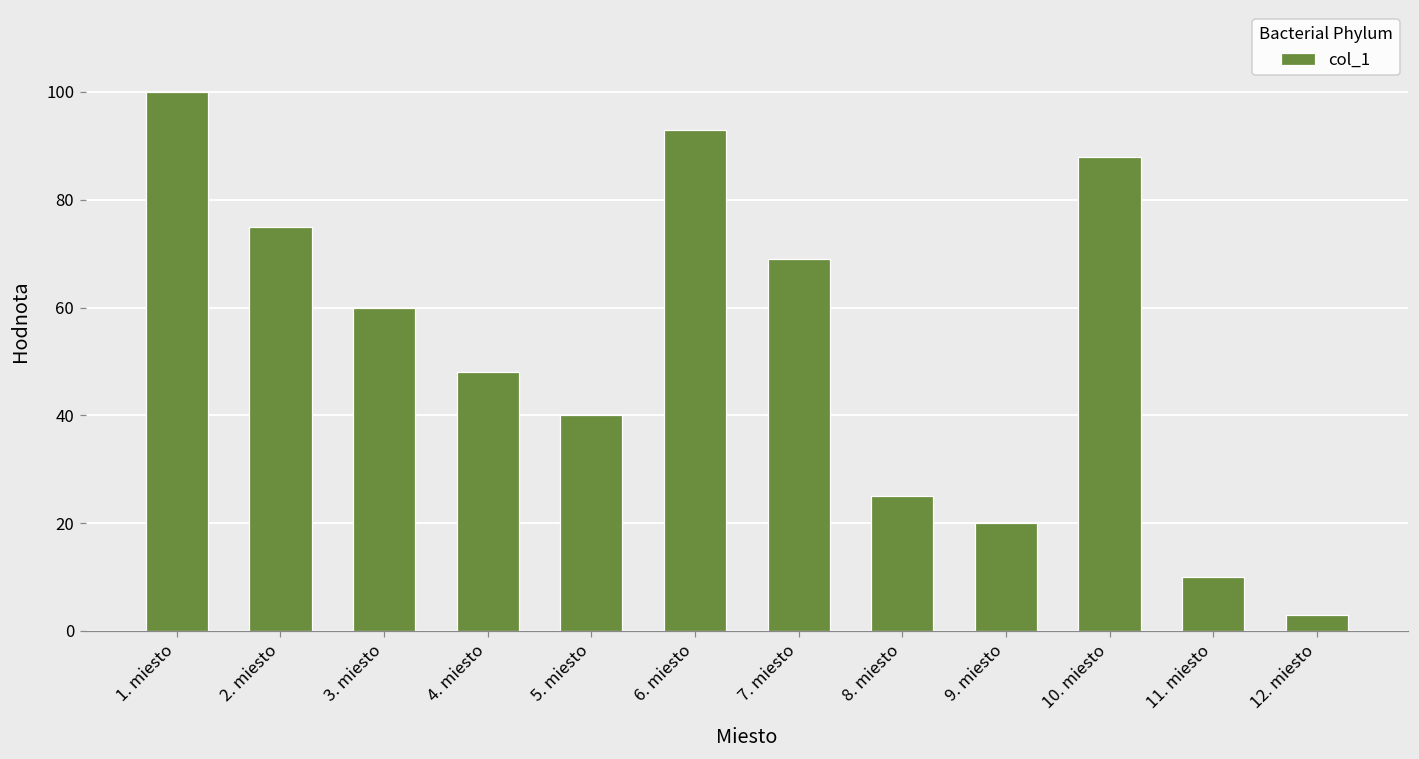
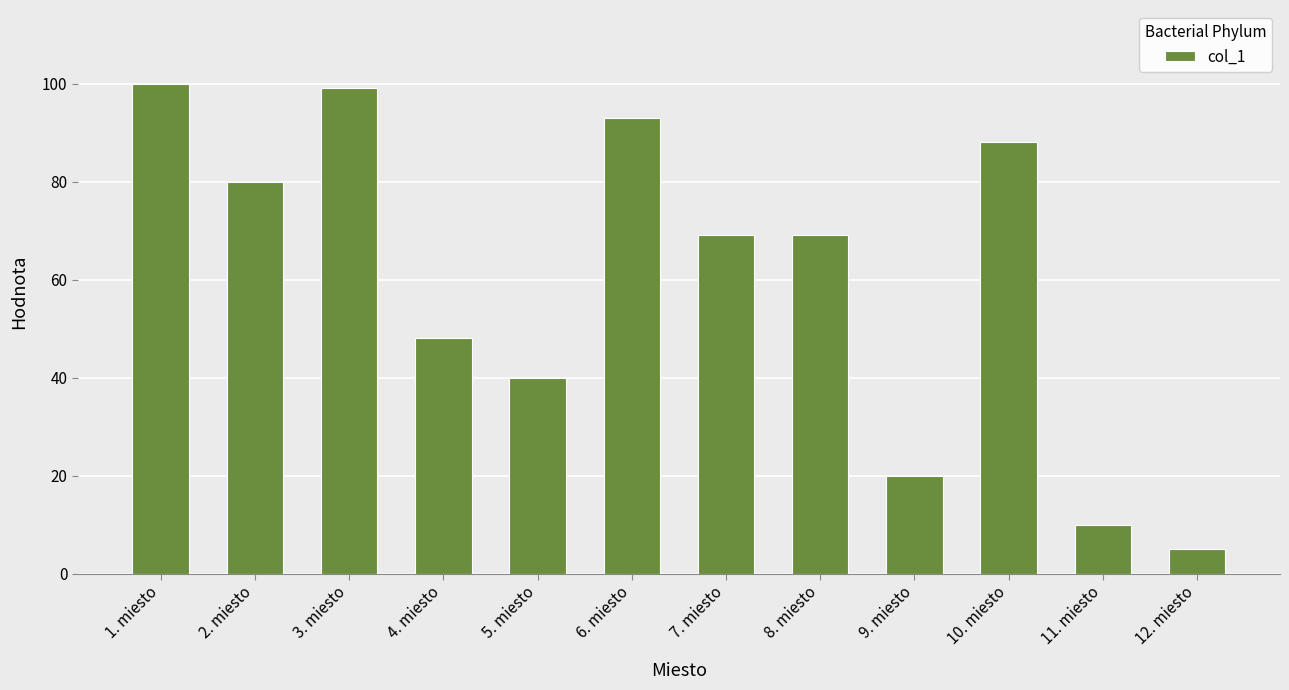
2. miesto: 75 -> 80
3. miesto: 60 -> 99
8. miesto: 25 -> 69
12. miesto: 3 -> 5
